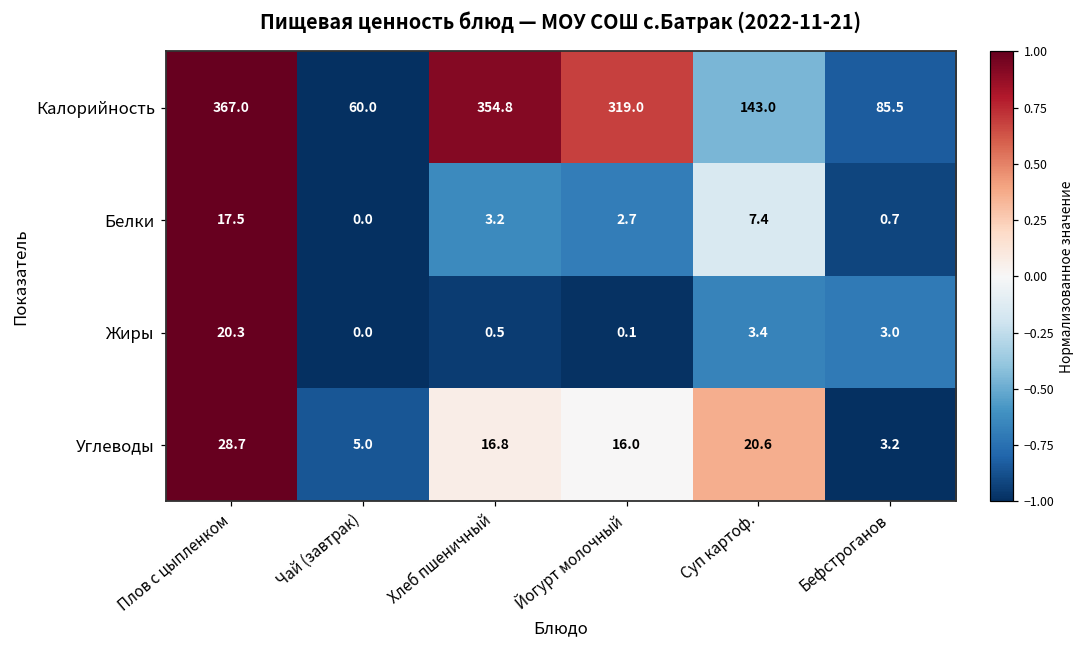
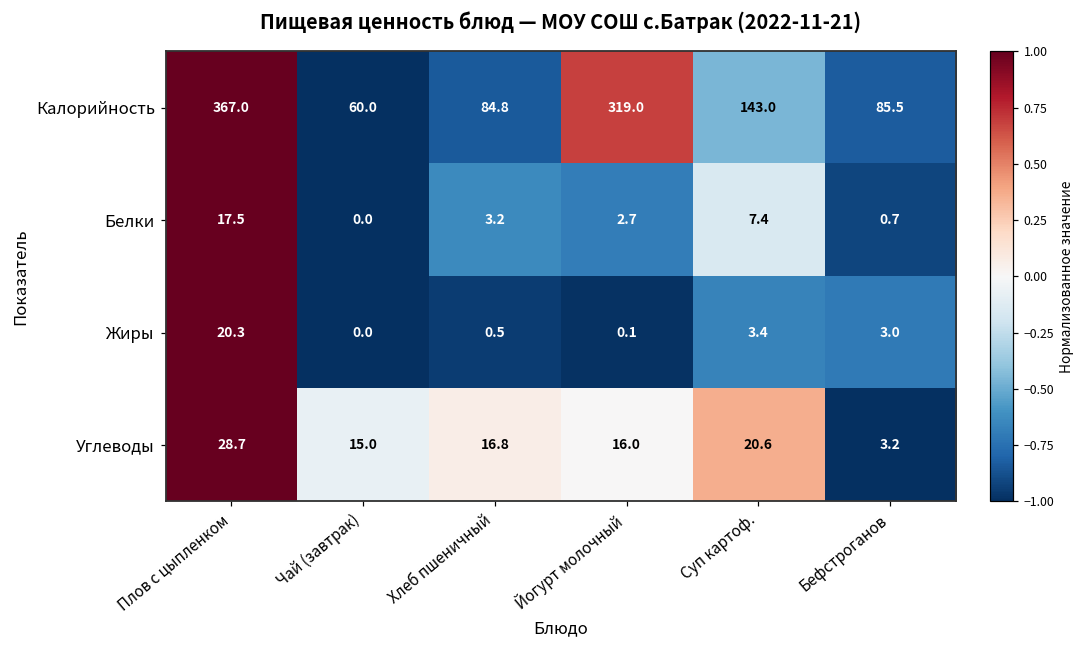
Калорийность, Хлеб пшеничный: 354.8 -> 84.8
Углеводы, Чай (завтрак): 5.0 -> 15.0
